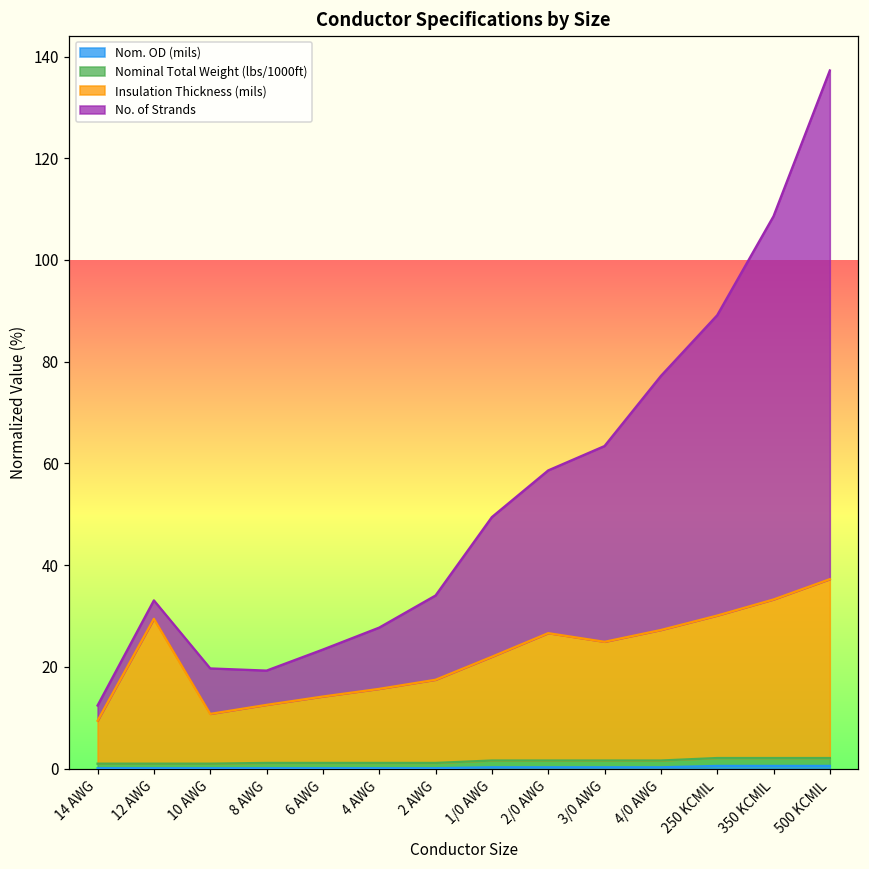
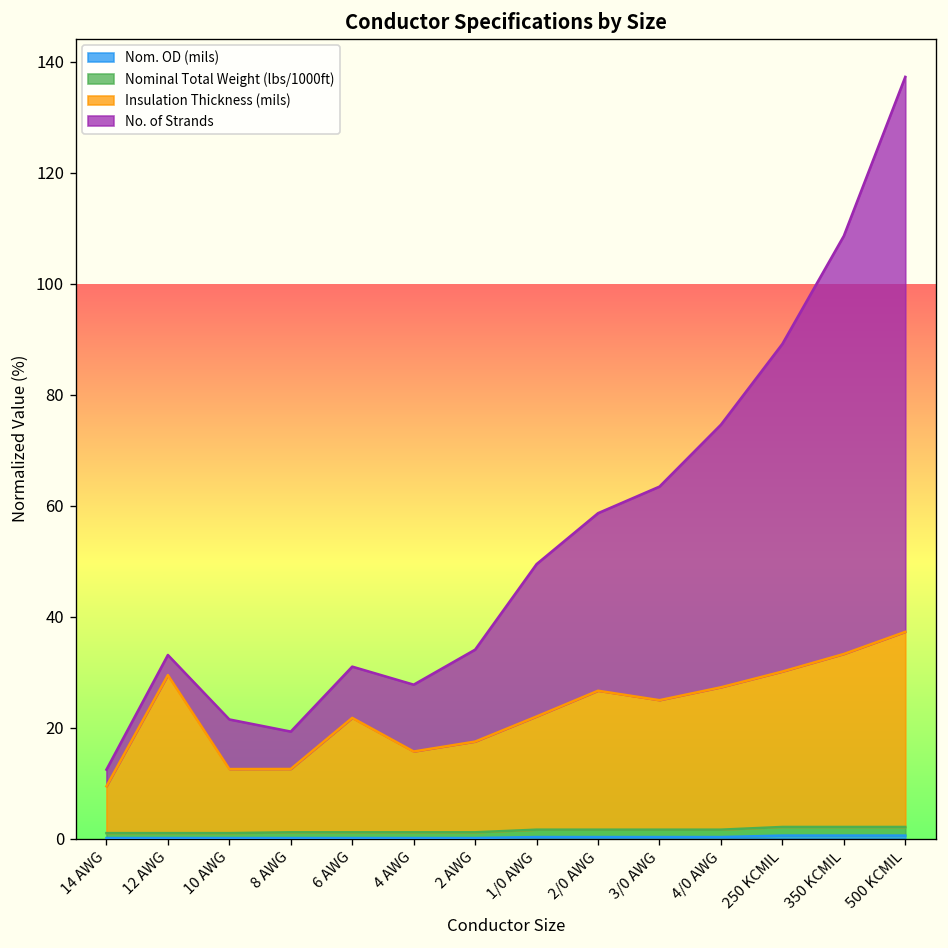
Insulation Thickness (mils), 10 AWG: 10 -> 12
Insulation Thickness (mils), 6 AWG: 13 -> 21
No. of Strands, 4/0 AWG: 50 -> 47
